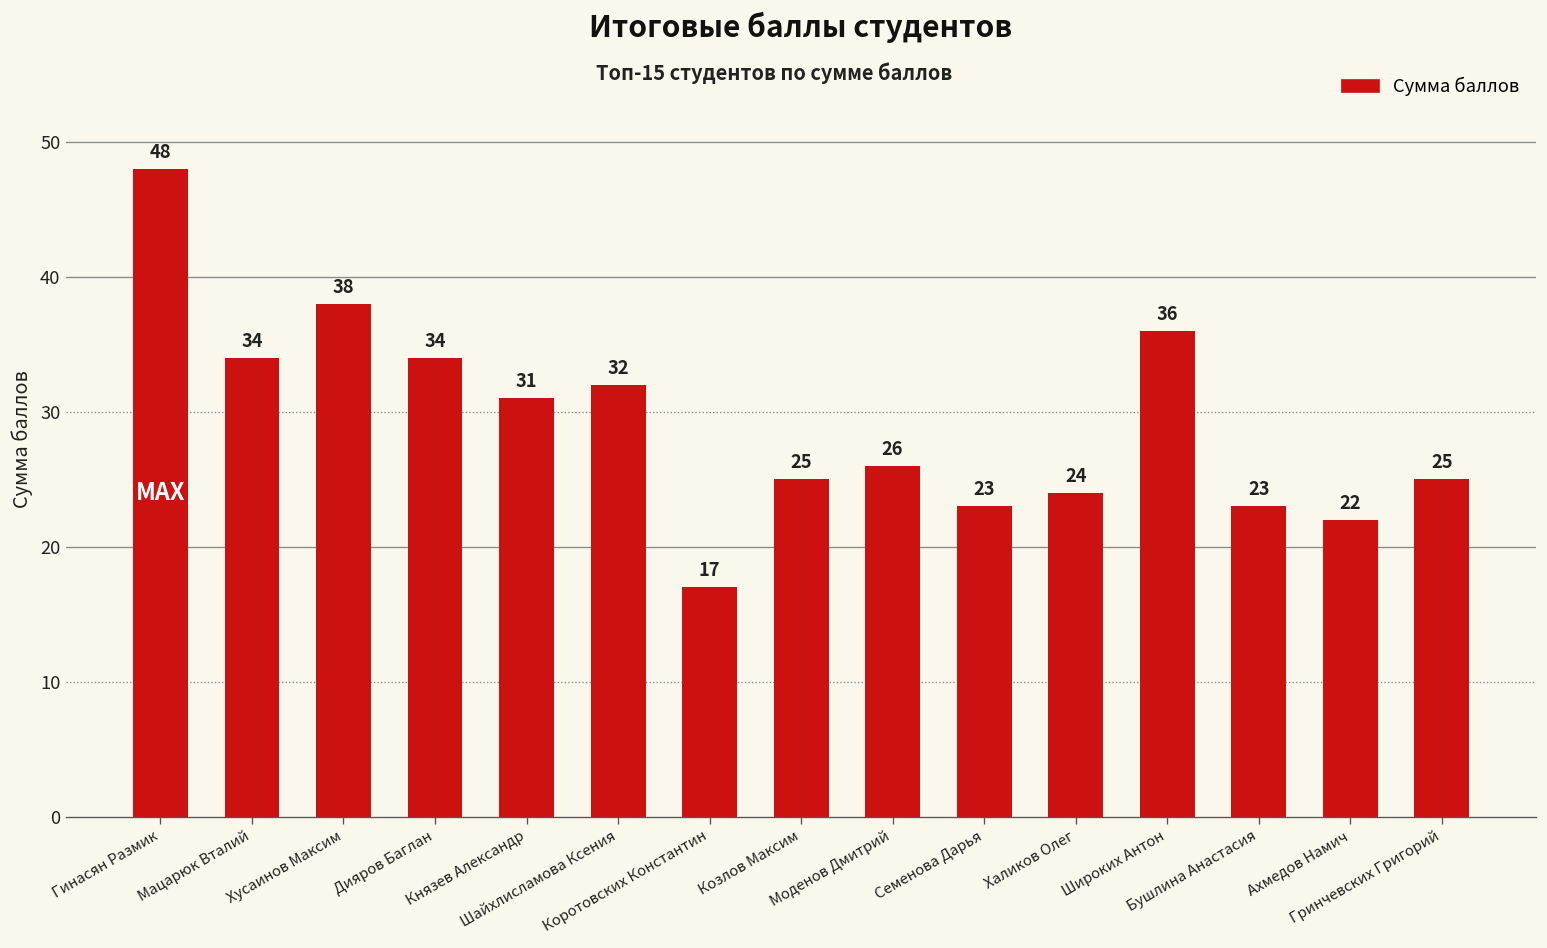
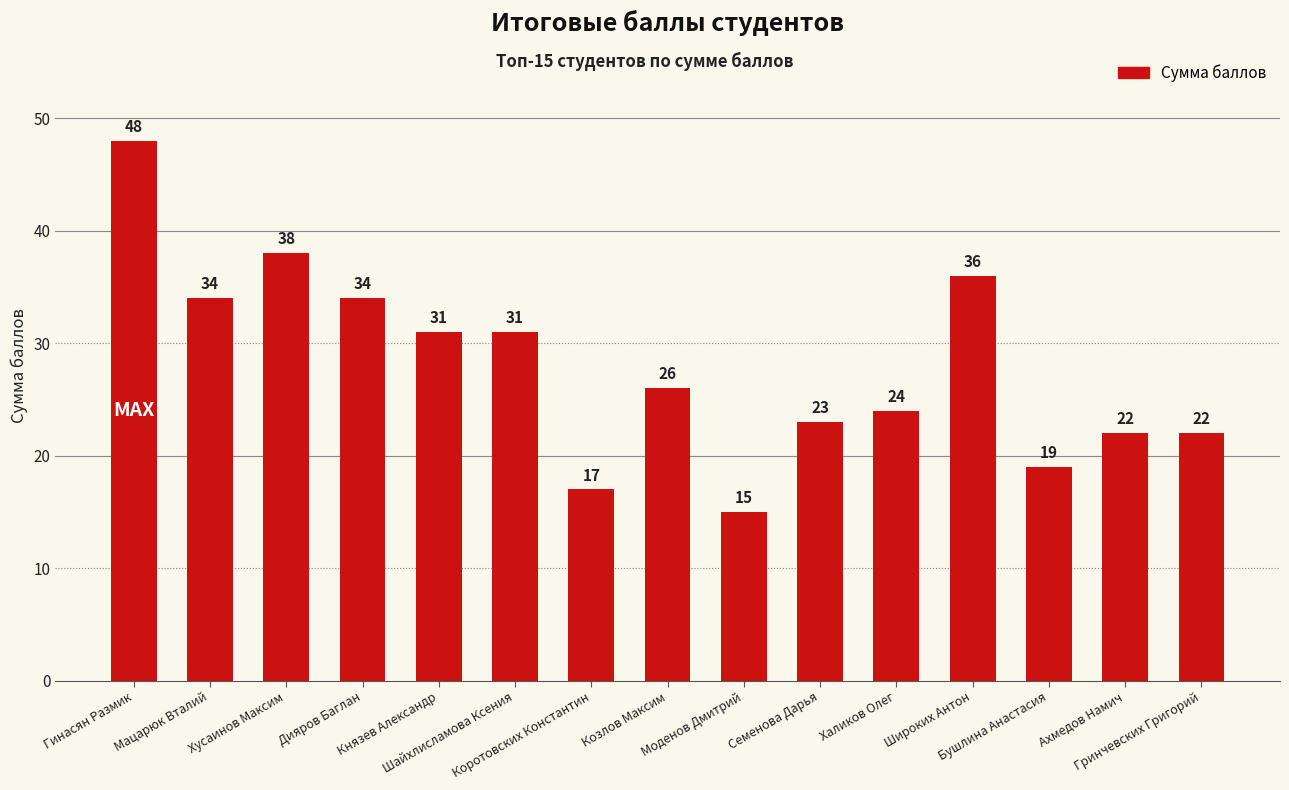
Шайхлисламова Ксения: 32 -> 31
Козлов Максим: 25 -> 26
Моденов Дмитрий: 26 -> 15
Бушлина Анастасия: 23 -> 19
Гринчевских Григорий: 25 -> 22
